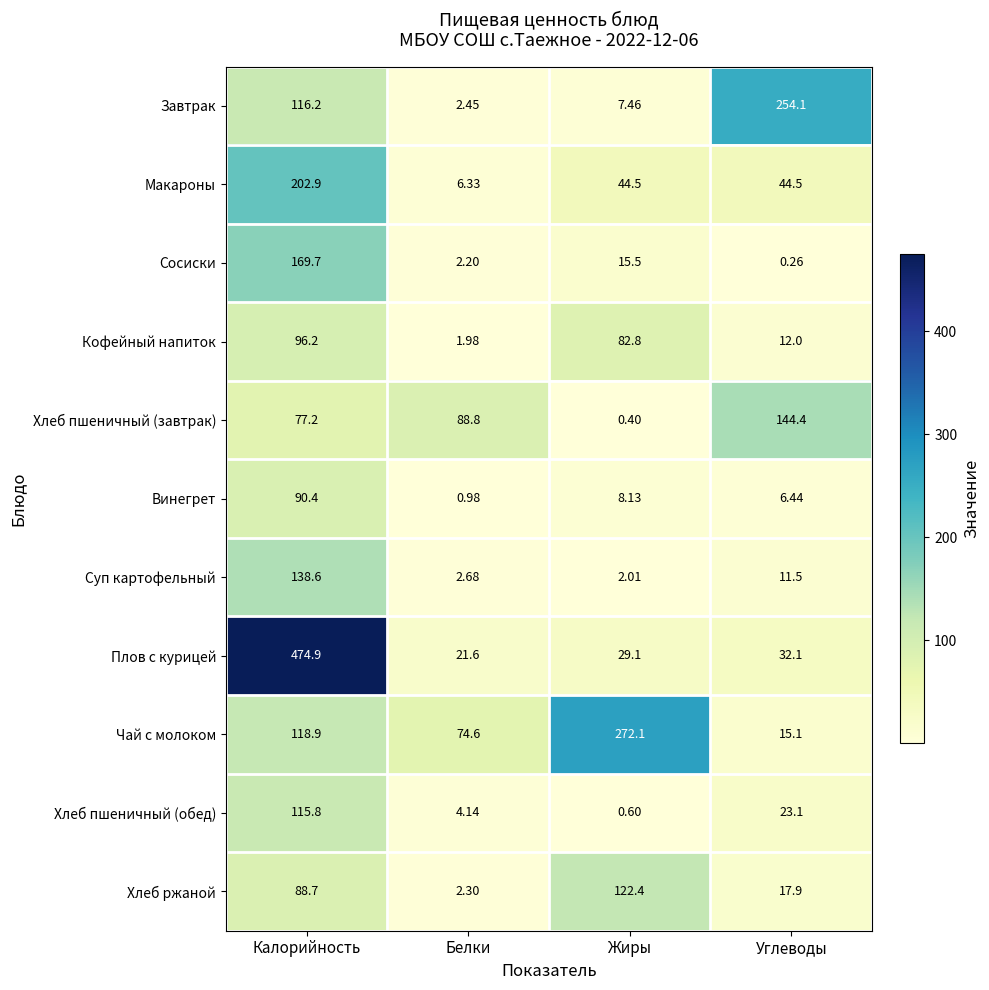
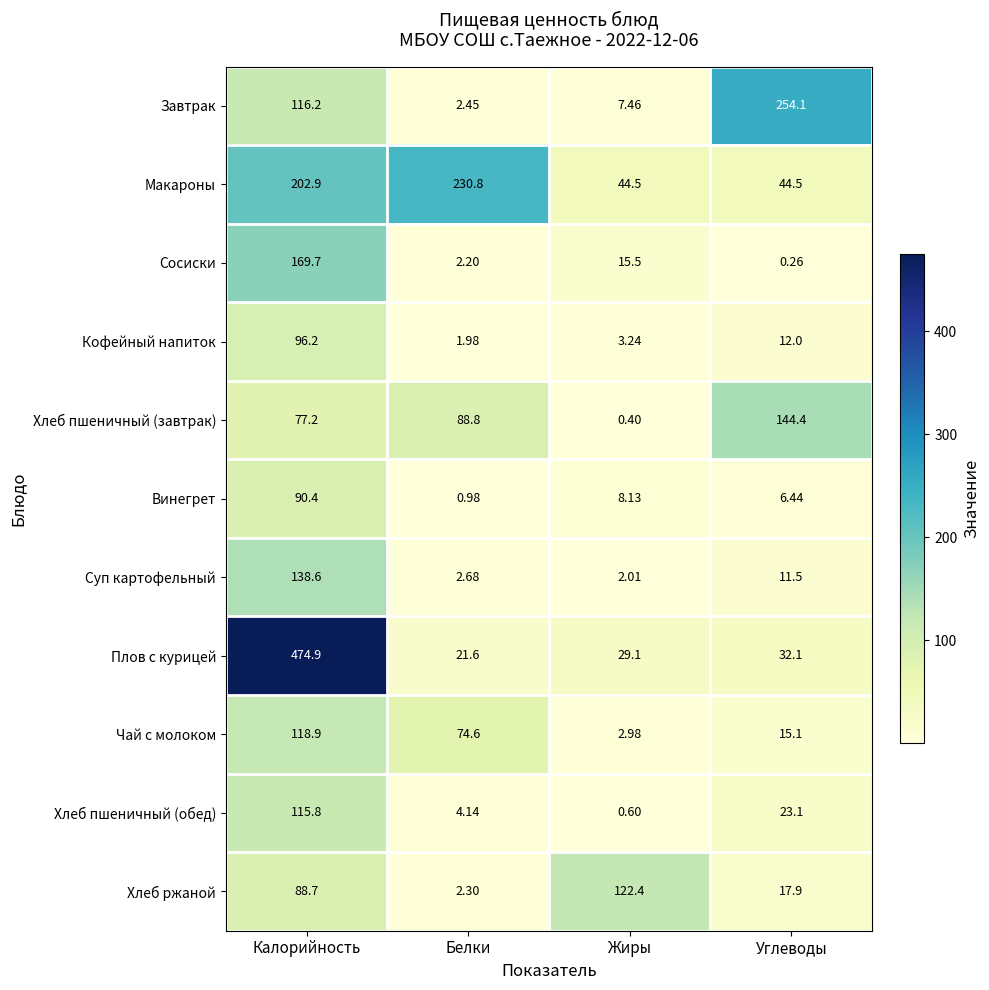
Макароны, Белки: 6.33 -> 230.8
Кофейный напиток, Жиры: 82.8 -> 3.24
Чай с молоком, Жиры: 272.1 -> 2.98
